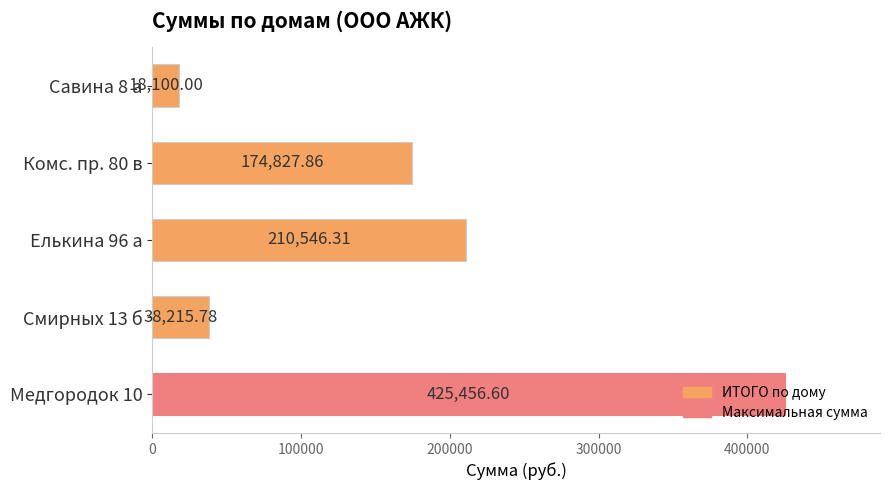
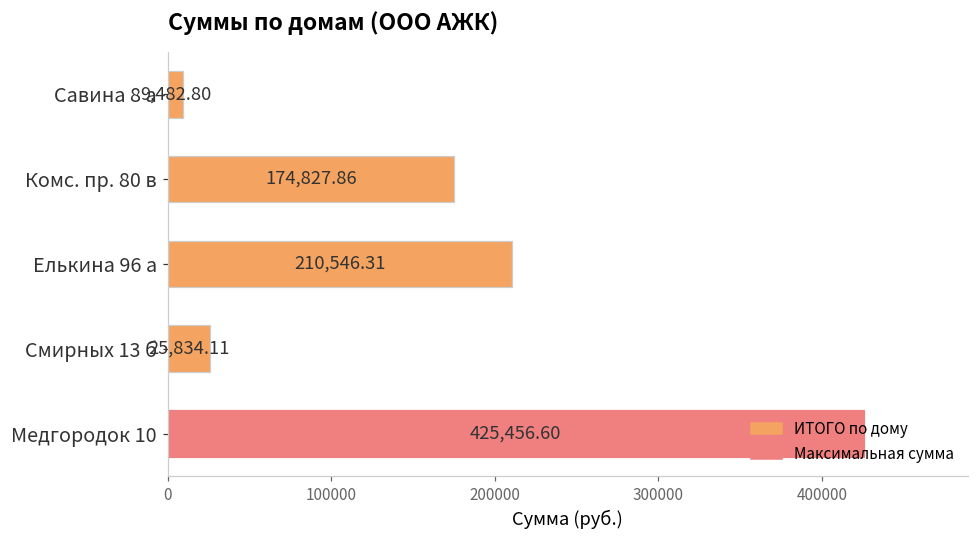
Савина 8 а: 18,100.00 -> 9,482.80
Смирных 13 б: 38,215.78 -> 25,834.11
